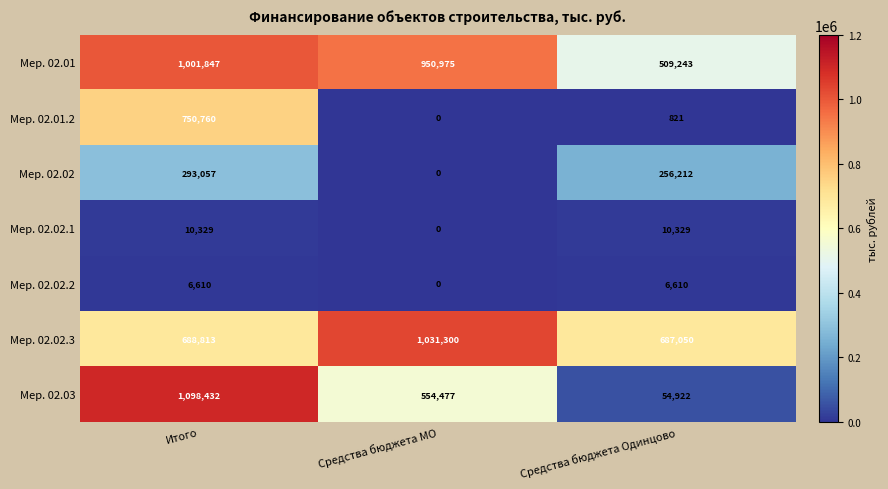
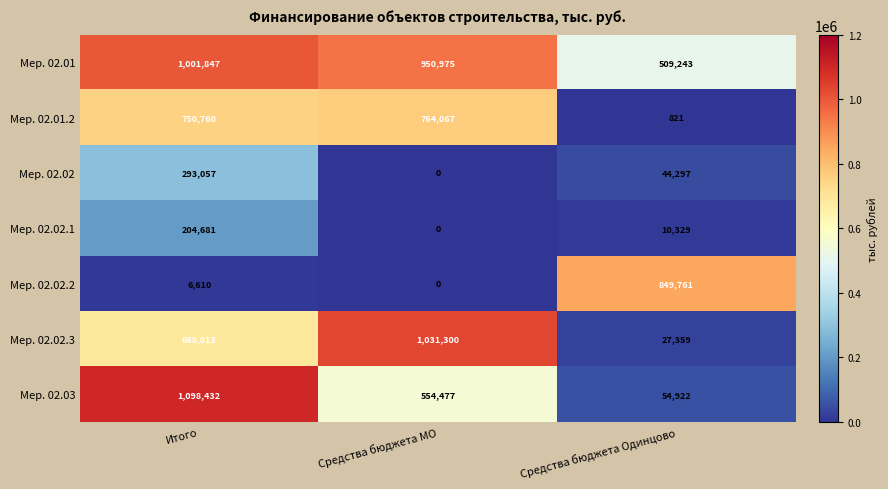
Мер. 02.01.2, Средства бюджета МО: 0 -> 764,067
Мер. 02.02, Средства бюджета Одинцово: 256,212 -> 44,297
Мер. 02.02.1, Итого: 10,329 -> 204,681
Мер. 02.02.2, Средства бюджета Одинцово: 6,610 -> 849,761
Мер. 02.02.3, Средства бюджета Одинцово: 687,050 -> 27,359
